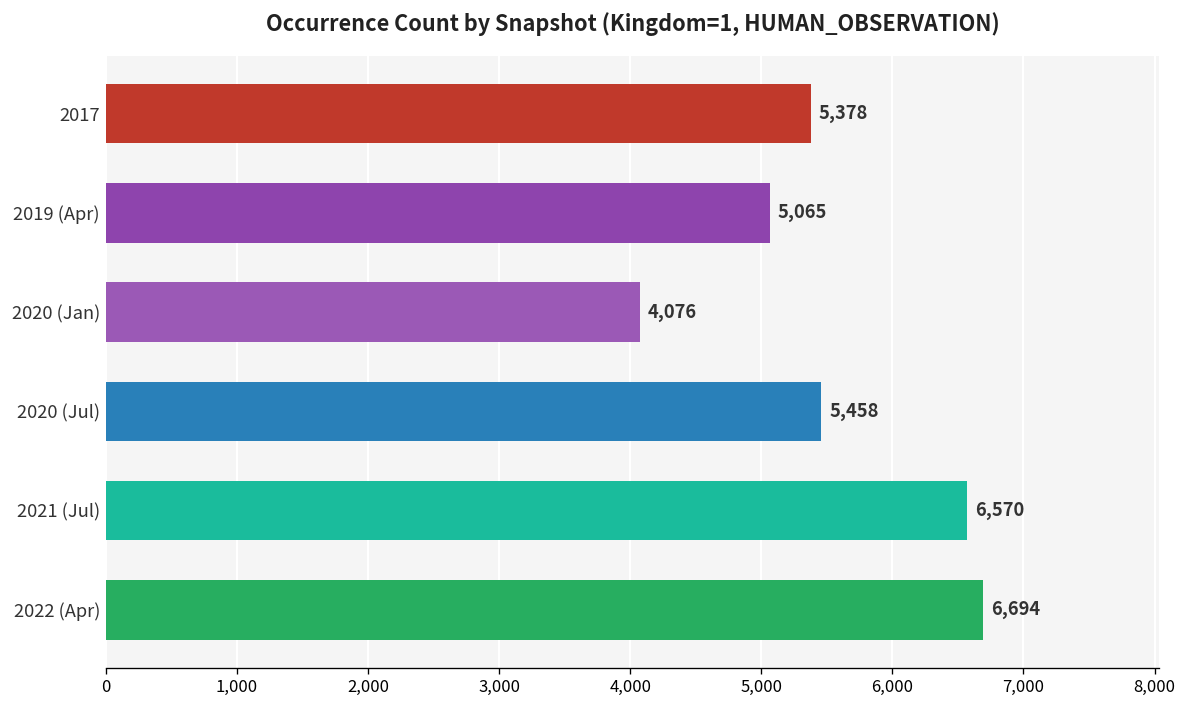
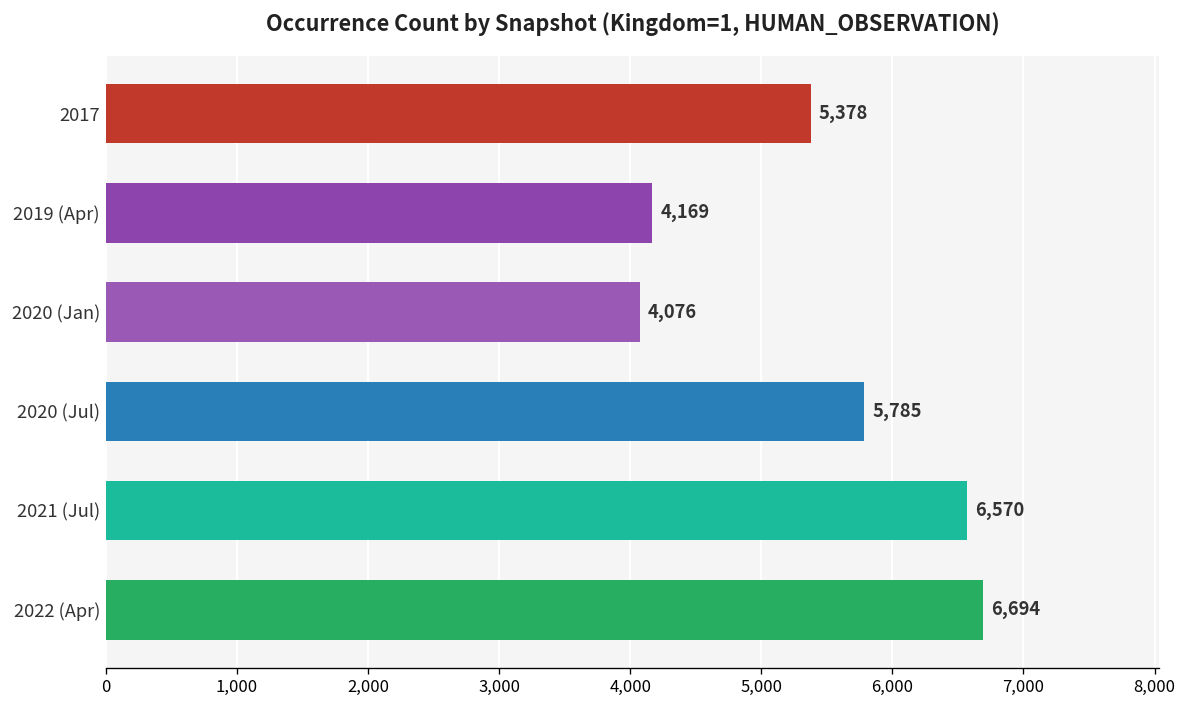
2019 (Apr): 5,065 -> 4,169
2020 (Jul): 5,458 -> 5,785
